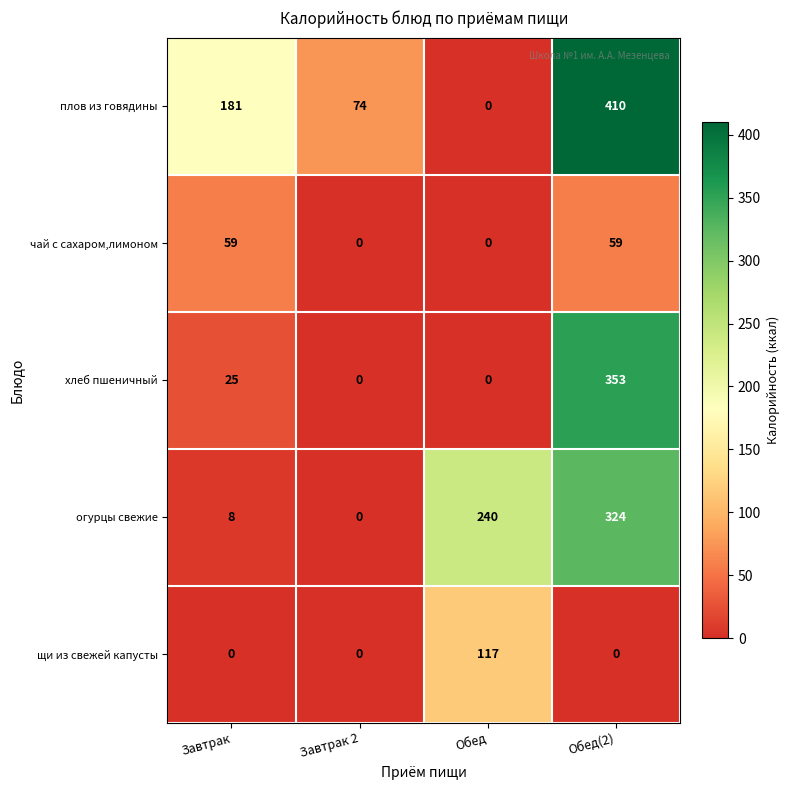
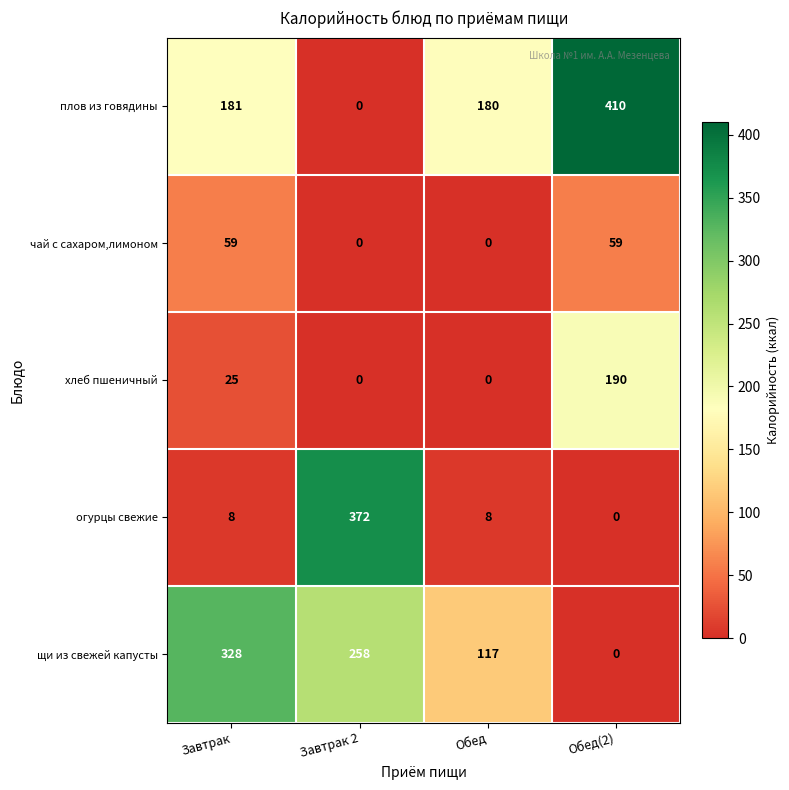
плов из говядины, Завтрак 2: 74 -> 0
плов из говядины, Обед: 0 -> 180
хлеб пшеничный, Обед(2): 353 -> 190
огурцы свежие, Завтрак 2: 0 -> 372
огурцы свежие, Обед: 240 -> 8
огурцы свежие, Обед(2): 324 -> 0
щи из свежей капусты, Завтрак: 0 -> 328
щи из свежей капусты, Завтрак 2: 0 -> 258
